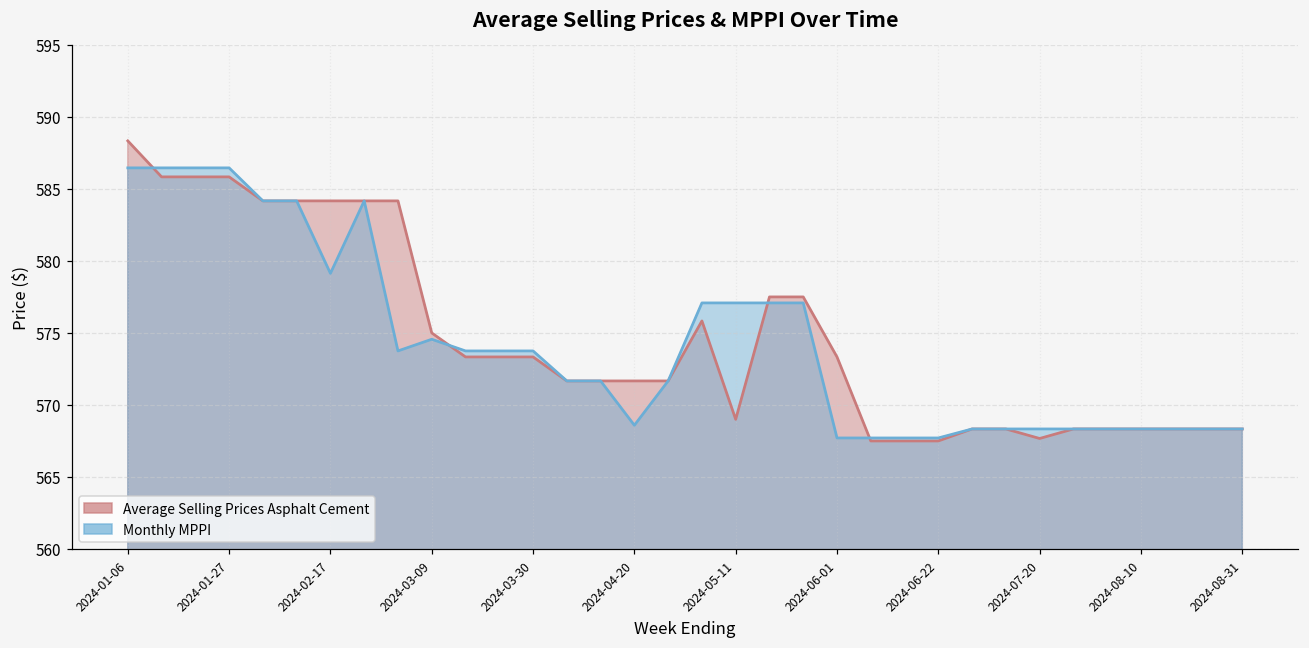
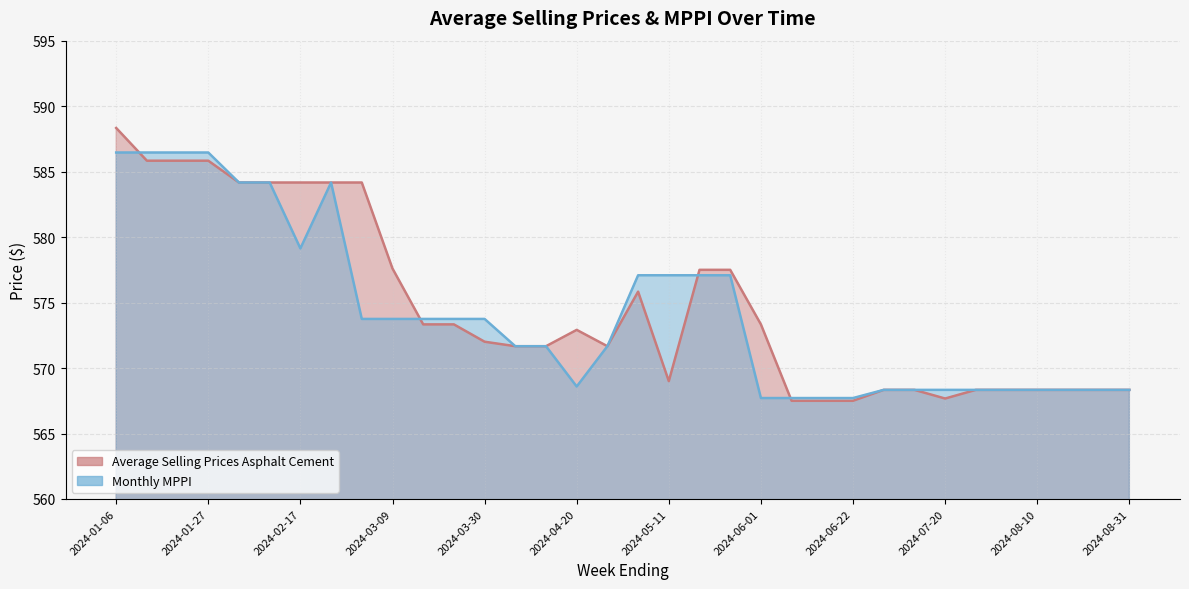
Average Selling Prices Asphalt Cement, 2024-03-09: 575.0 -> 577.6
Monthly MPPI, 2024-03-09: 574.6 -> 573.8
Average Selling Prices Asphalt Cement, 2024-03-30: 573.3 -> 572.0
Average Selling Prices Asphalt Cement, 2024-04-20: 571.7 -> 572.9
